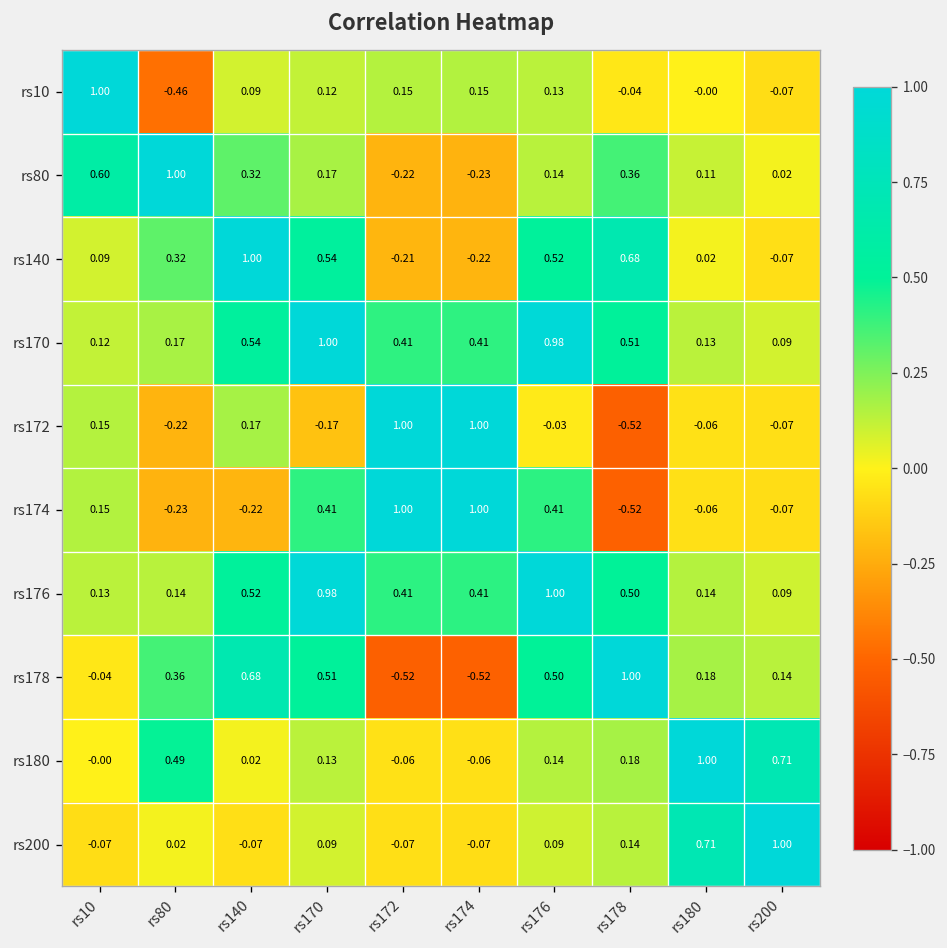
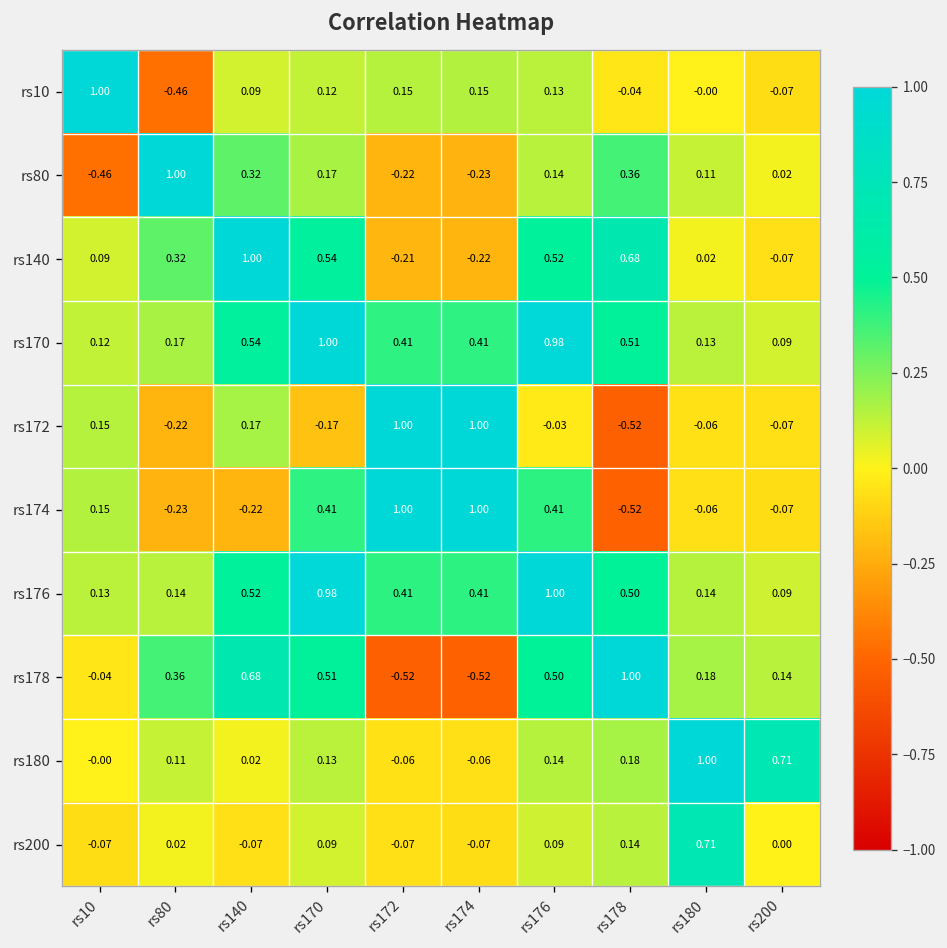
rs80, rs10: 0.60 -> -0.46
rs180, rs80: 0.49 -> 0.11
rs200, rs200: 1.00 -> 0.00
